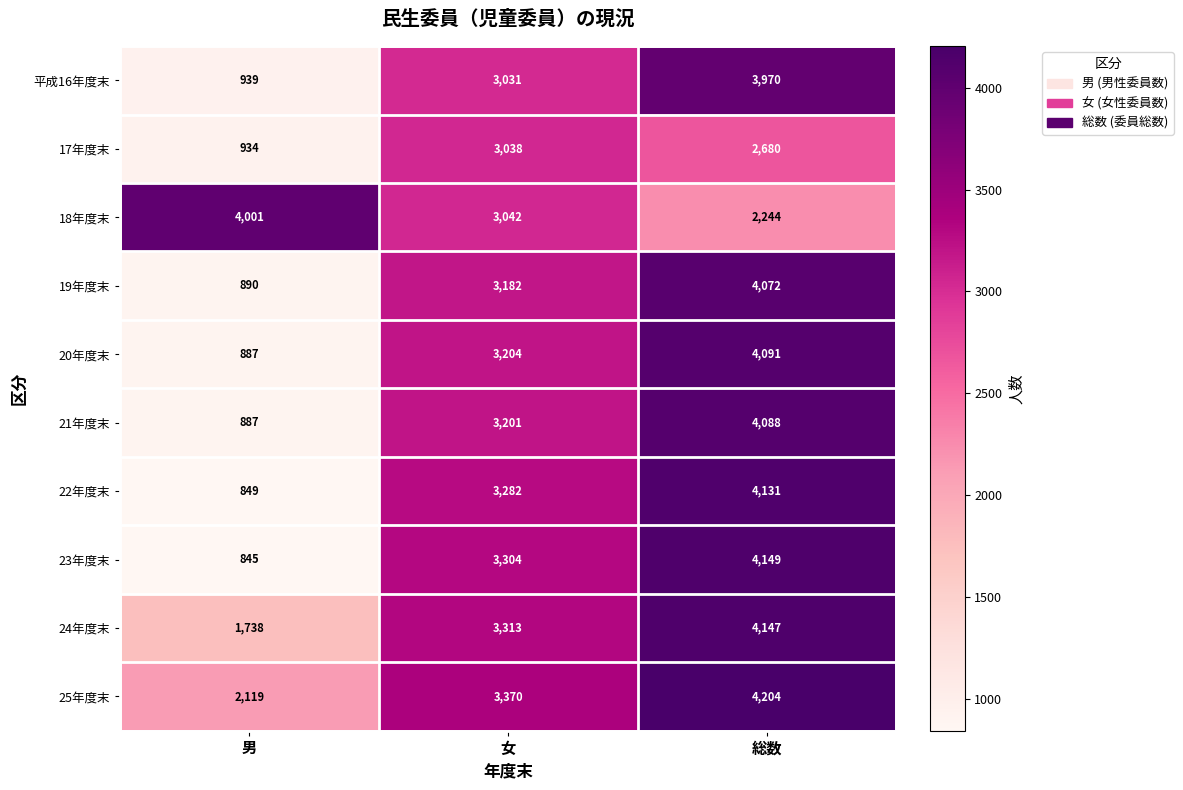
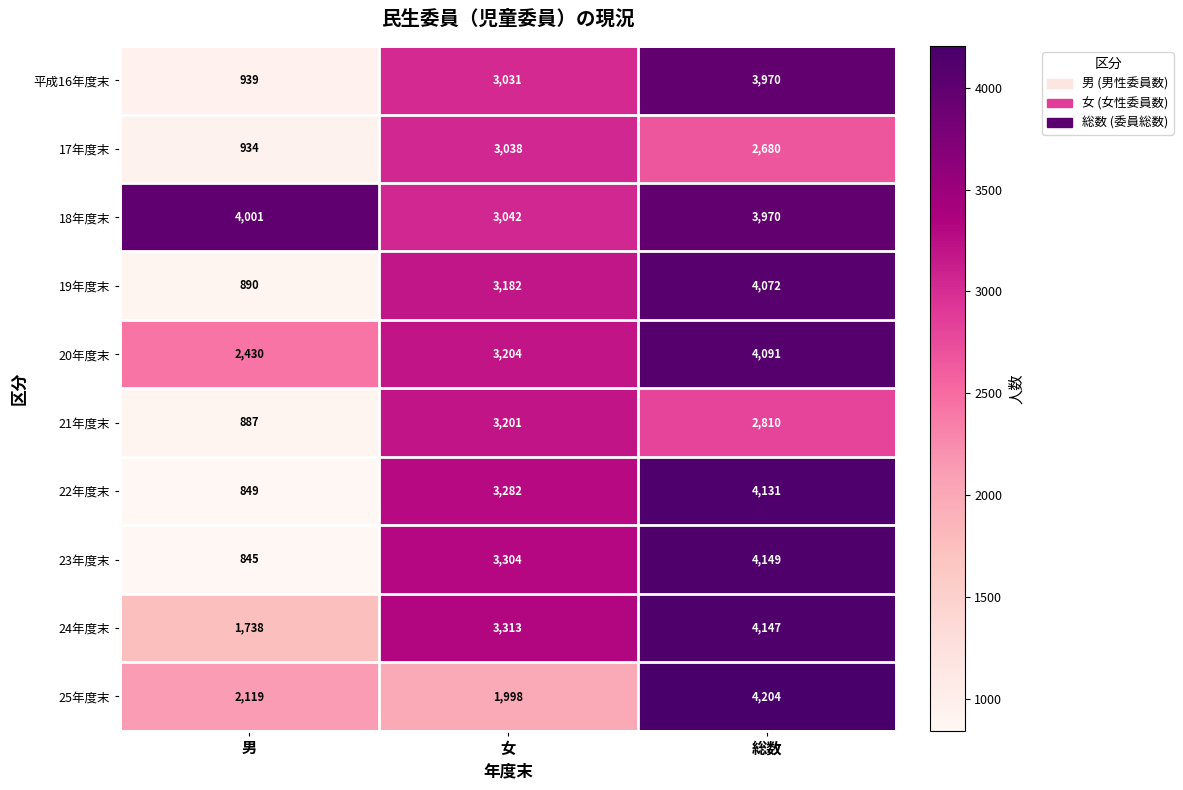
18年度末, 総数: 2,244 -> 3,970
20年度末, 男: 887 -> 2,430
21年度末, 総数: 4,088 -> 2,810
25年度末, 女: 3,370 -> 1,998
